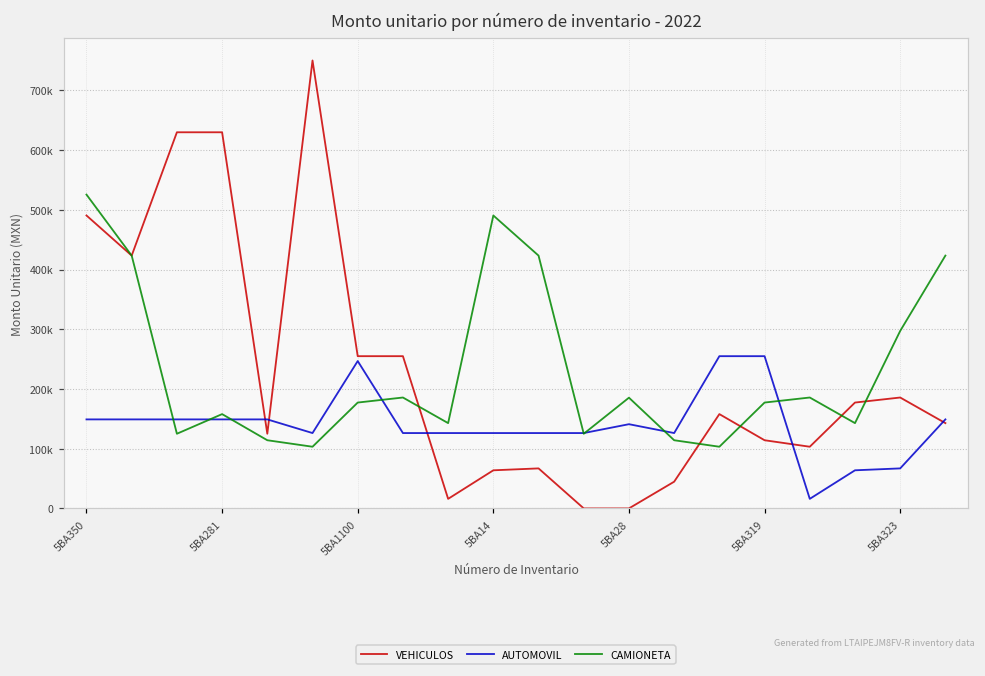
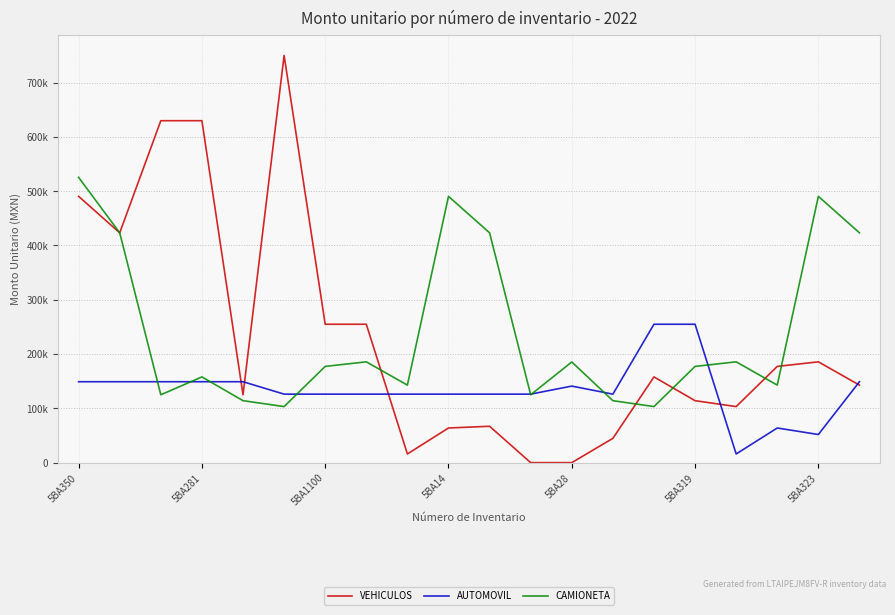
AUTOMOVIL, 5BA1100: 250000 -> 130000
AUTOMOVIL, 5BA323: 70000 -> 50000
CAMIONETA, 5BA323: 300000 -> 490000
